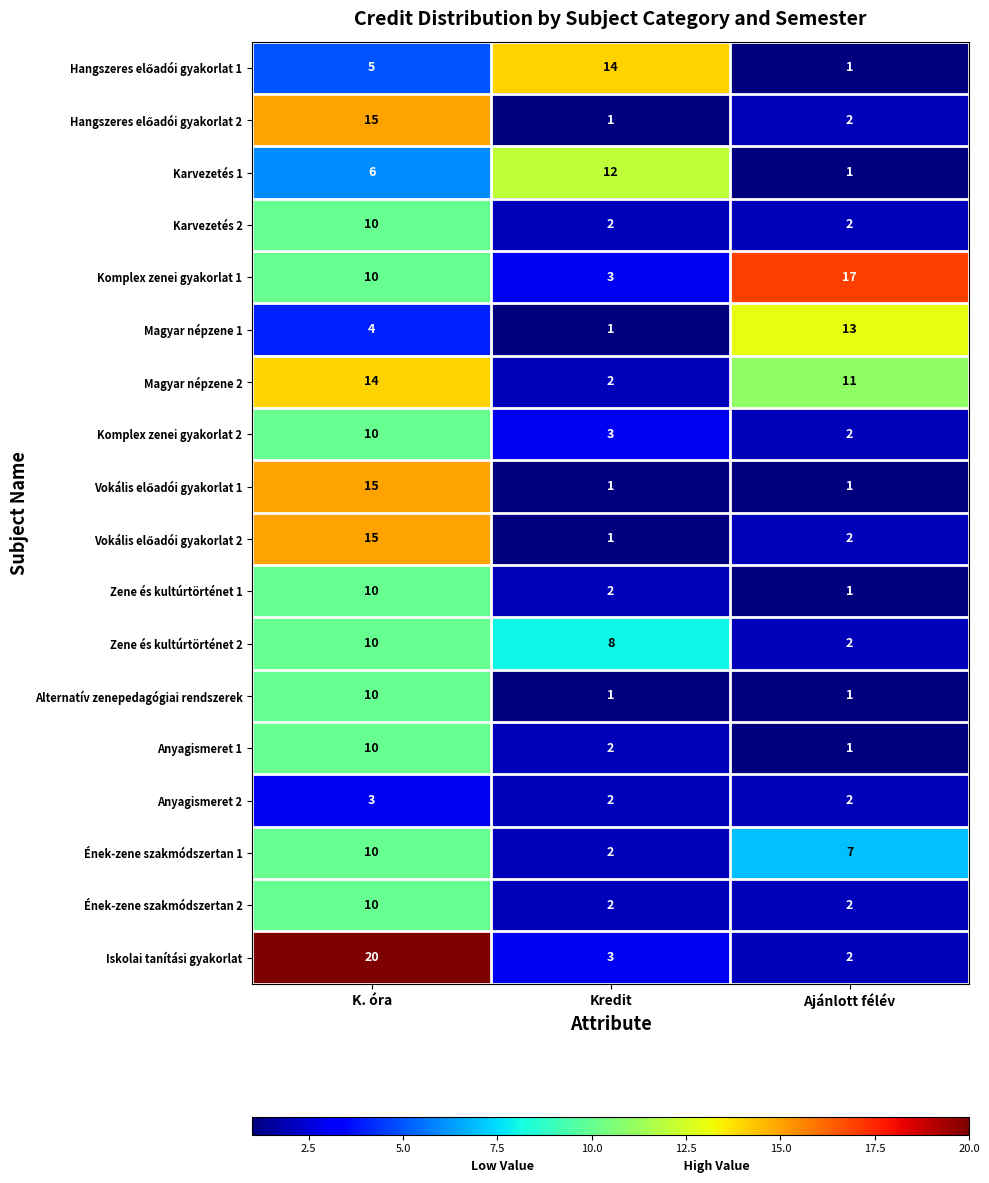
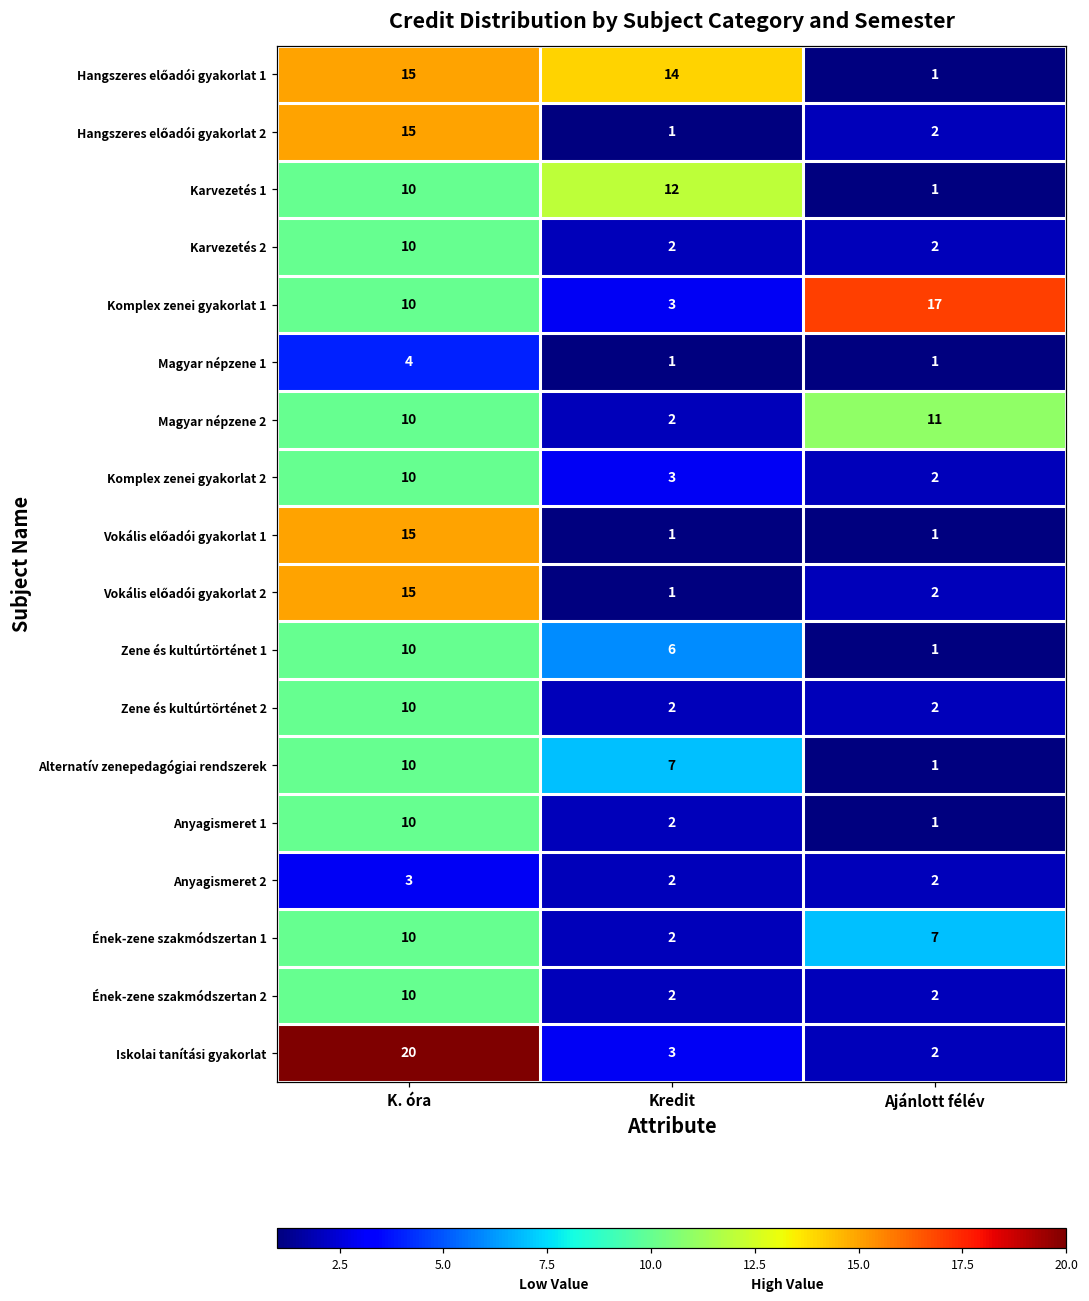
Hangszeres előadói gyakorlat 1, K. óra: 5 -> 15
Karvezetés 1, K. óra: 6 -> 10
Magyar népzene 1, Ajánlott félév: 13 -> 1
Magyar népzene 2, K. óra: 14 -> 10
Zene és kultúrtörténet 1, Kredit: 2 -> 6
Zene és kultúrtörténet 2, Kredit: 8 -> 2
Alternatív zenepedagógiai rendszerek, Kredit: 1 -> 7
